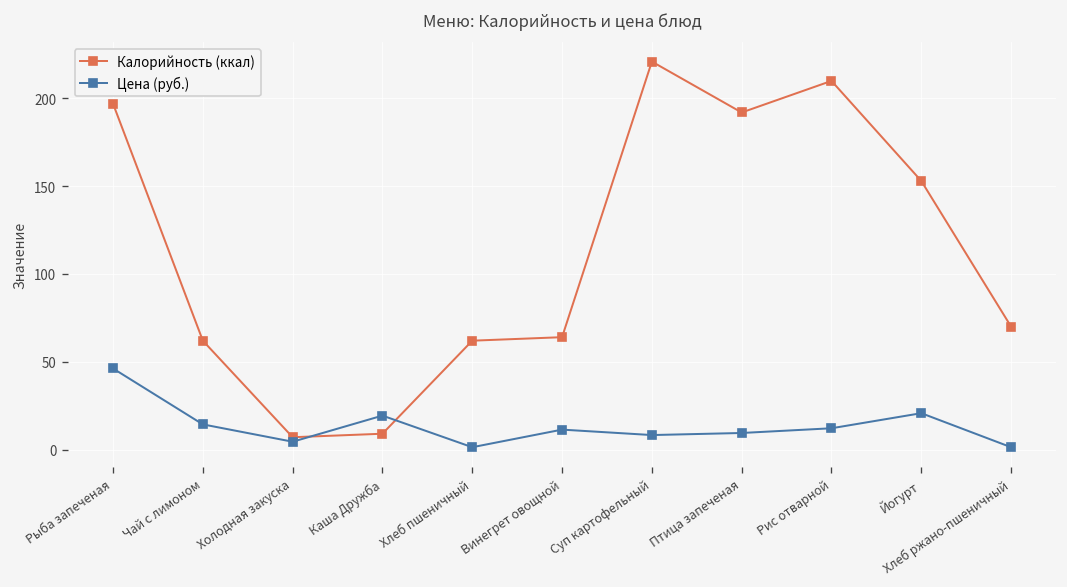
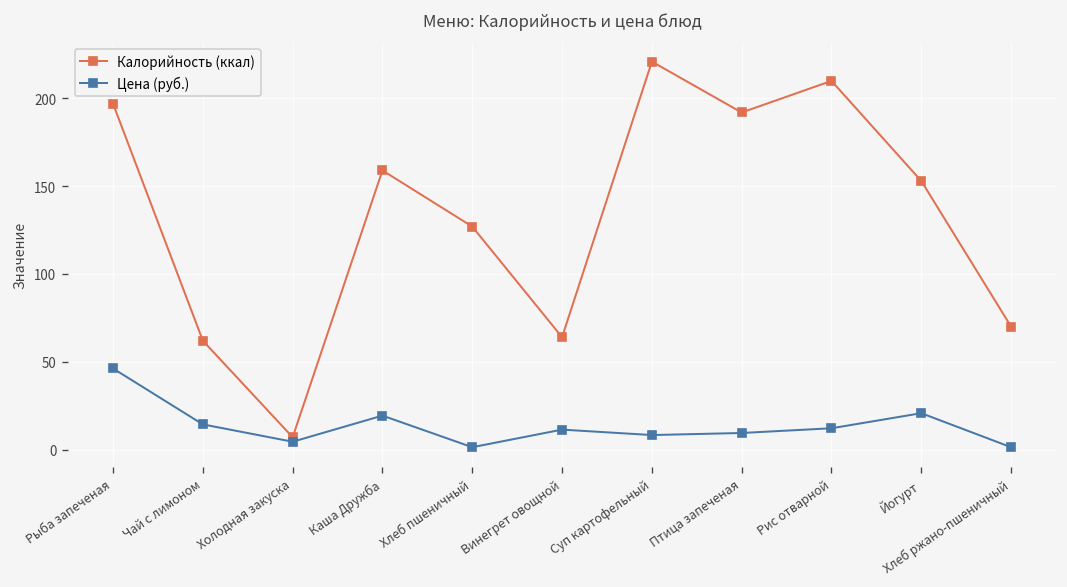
Калорийность (ккал), Каша Дружба: 9 -> 159
Калорийность (ккал), Хлеб пшеничный: 62 -> 127
